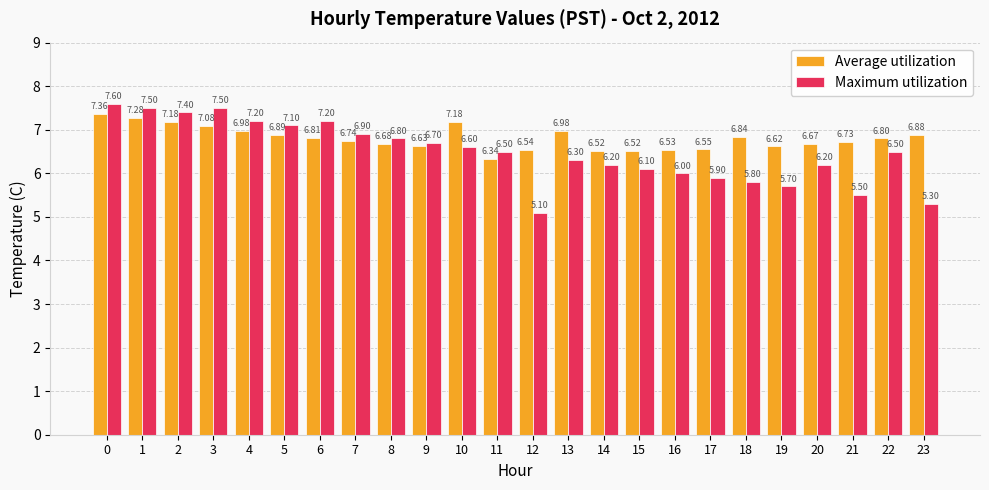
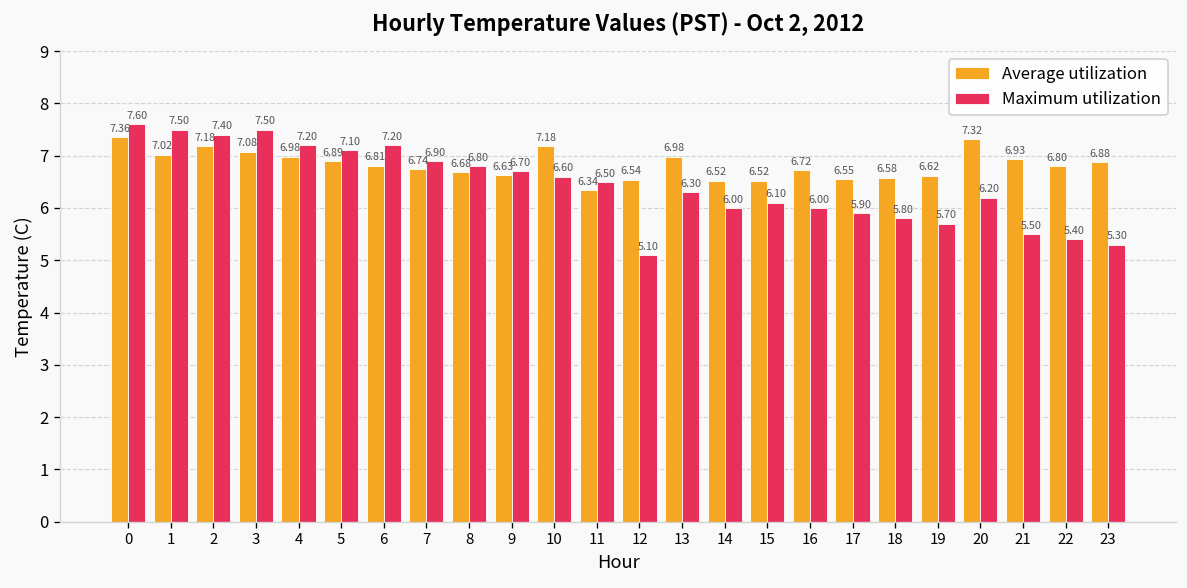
Average utilization, 1: 7.28 -> 7.02
Maximum utilization, 14: 6.20 -> 6.00
Average utilization, 16: 6.53 -> 6.72
Average utilization, 18: 6.84 -> 6.58
Average utilization, 20: 6.67 -> 7.32
Average utilization, 21: 6.73 -> 6.93
Maximum utilization, 22: 6.50 -> 5.40
